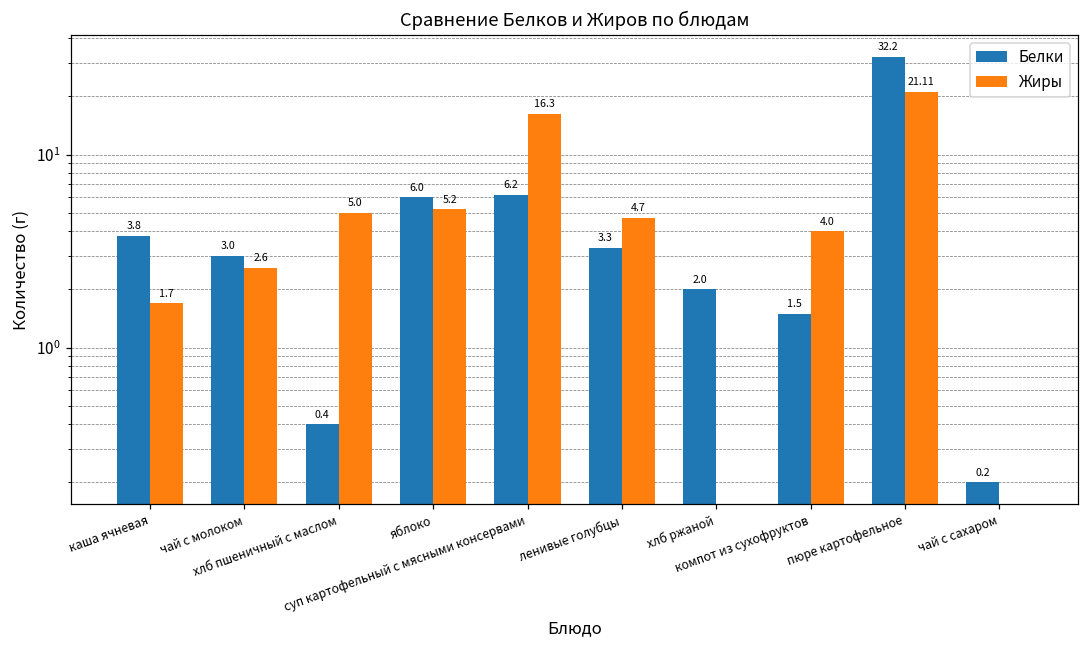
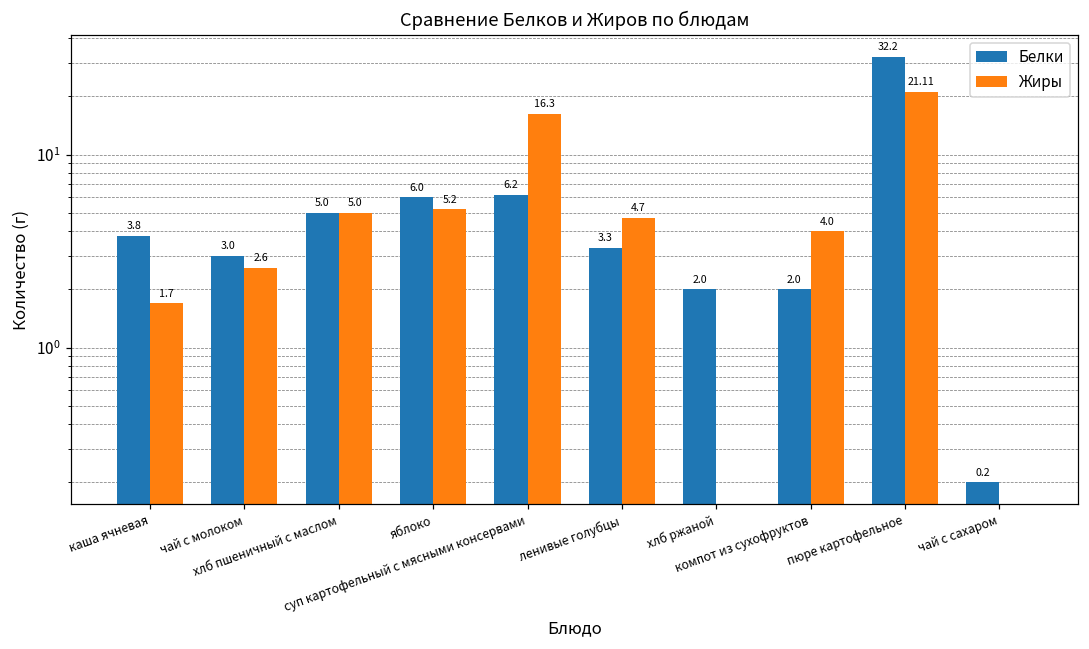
Белки, хлб пшеничный с маслом: 0.4 -> 5.0
Белки, компот из сухофруктов: 1.5 -> 2.0
